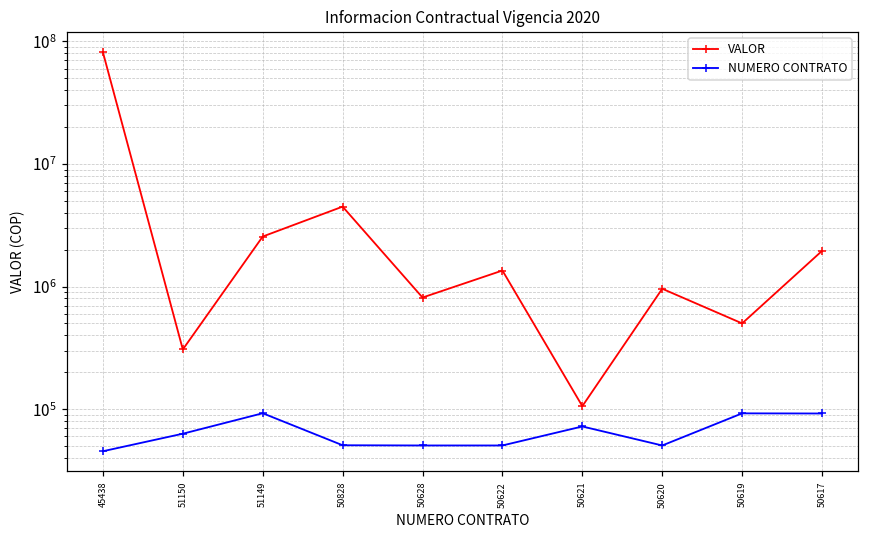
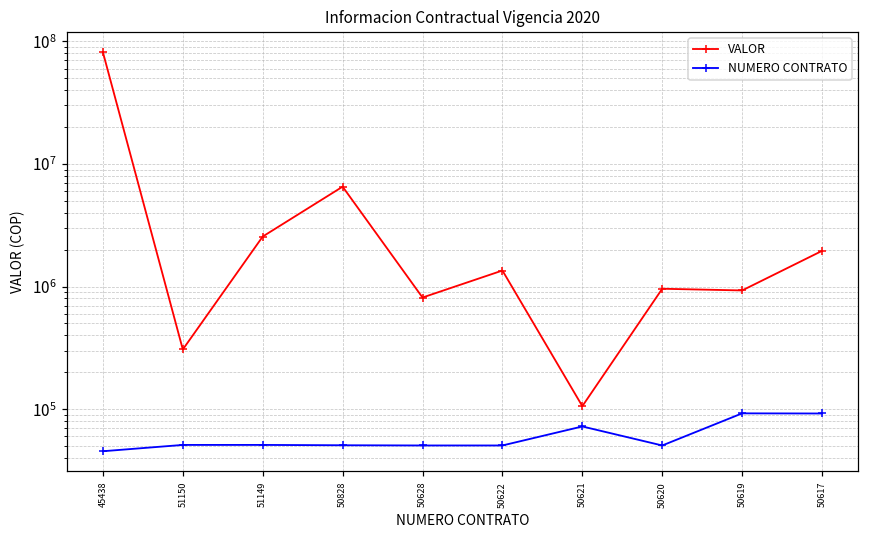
NUMERO CONTRATO, 51150: 60000 -> 50000
NUMERO CONTRATO, 51149: 90000 -> 50000
VALOR, 50828: 4500000 -> 7000000
VALOR, 50619: 500000 -> 900000
